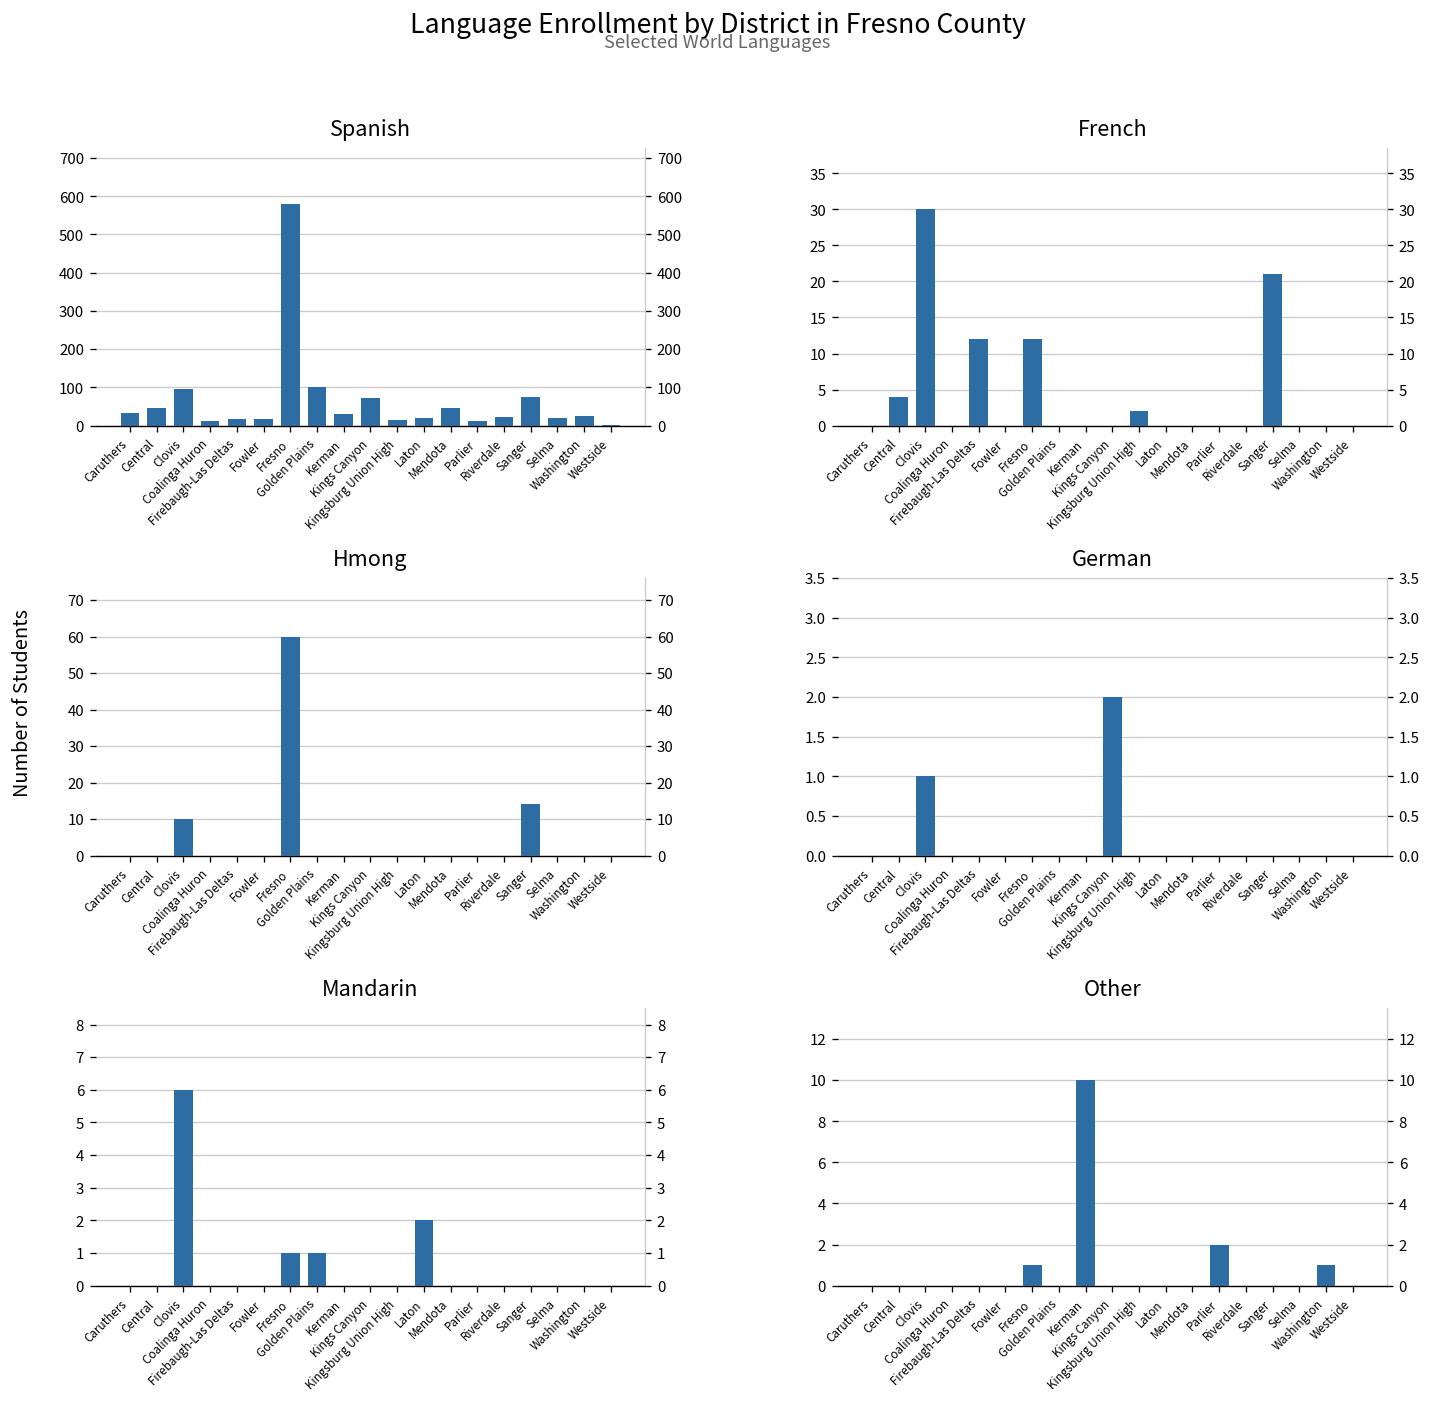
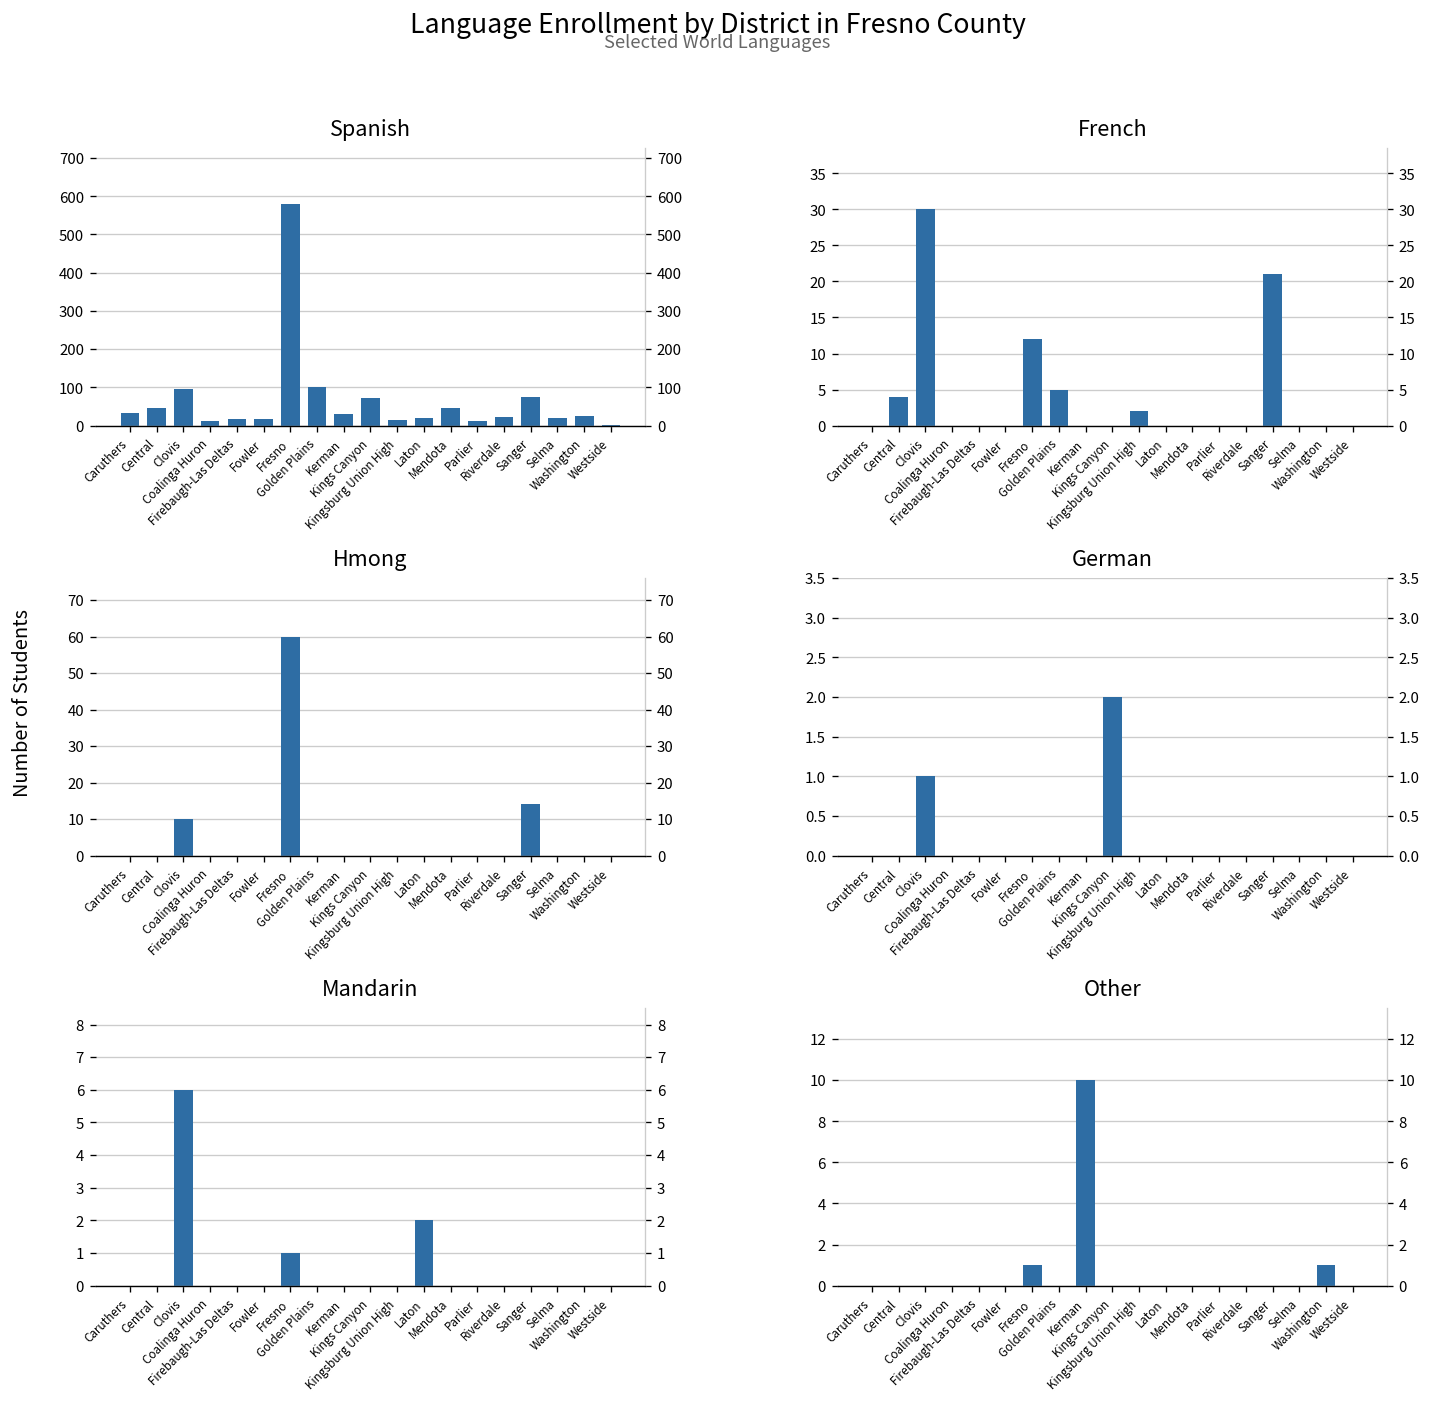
French, Firebaugh-Las Deltas: 12 -> 0
French, Golden Plains: 0 -> 5
Mandarin, Golden Plains: 1 -> 0
Other, Parlier: 2 -> 0
